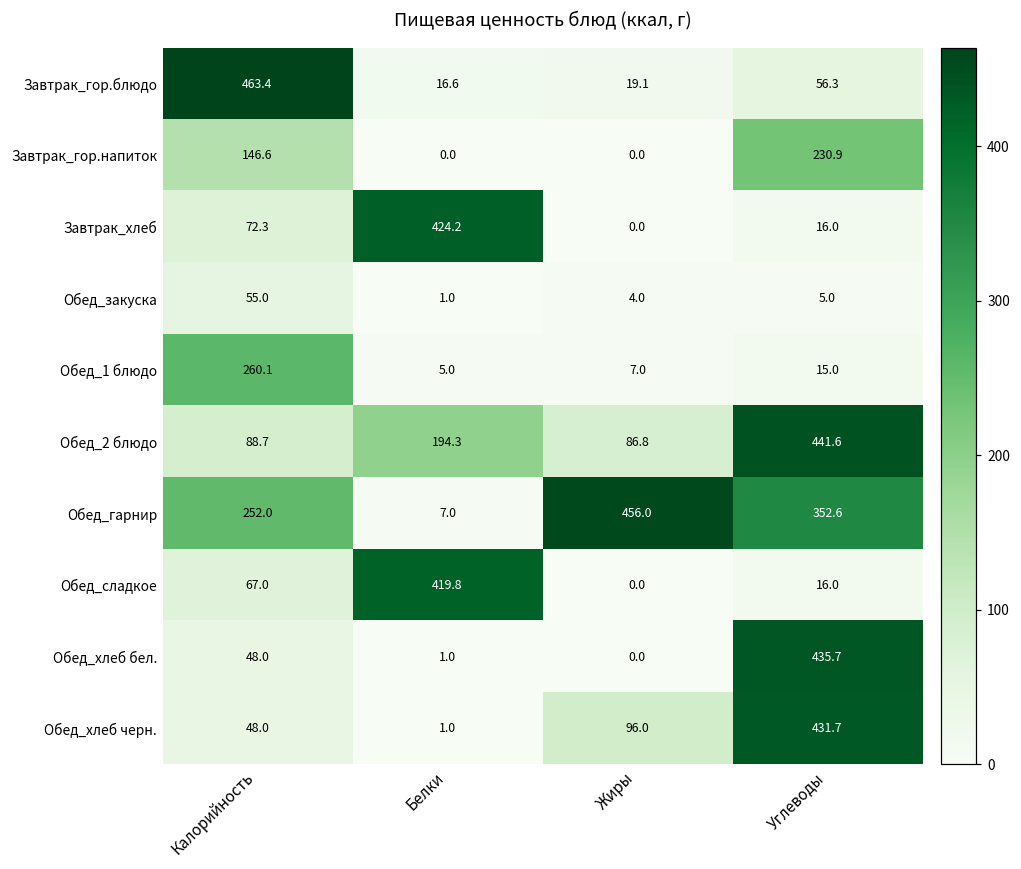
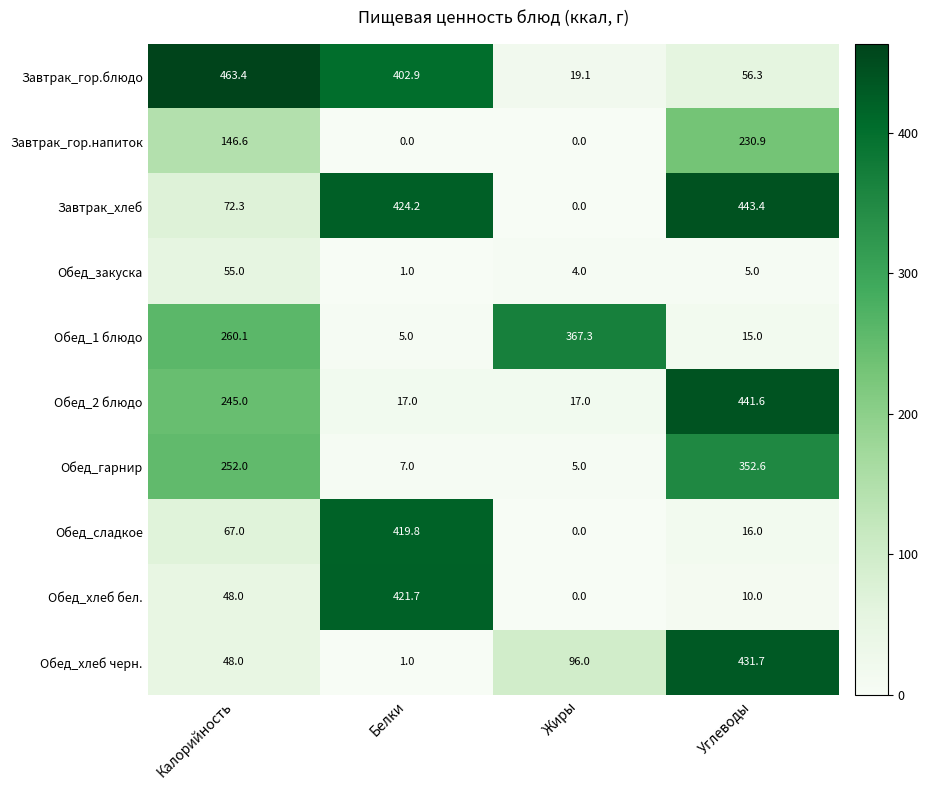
Завтрак_гор.блюдо, Белки: 16.6 -> 402.9
Завтрак_хлеб, Углеводы: 16.0 -> 443.4
Обед_1 блюдо, Жиры: 7.0 -> 367.3
Обед_2 блюдо, Калорийность: 88.7 -> 245.0
Обед_2 блюдо, Белки: 194.3 -> 17.0
Обед_2 блюдо, Жиры: 86.8 -> 17.0
Обед_гарнир, Жиры: 456.0 -> 5.0
Обед_хлеб бел., Белки: 1.0 -> 421.7
Обед_хлеб бел., Углеводы: 435.7 -> 10.0
